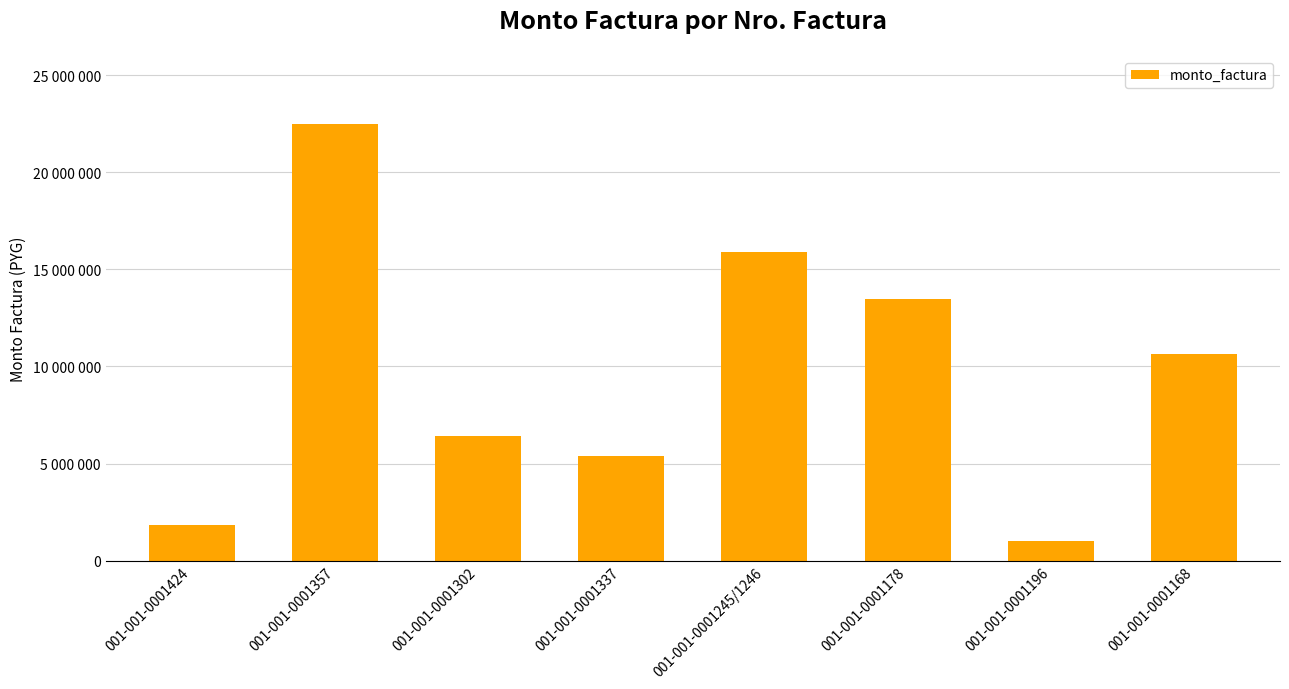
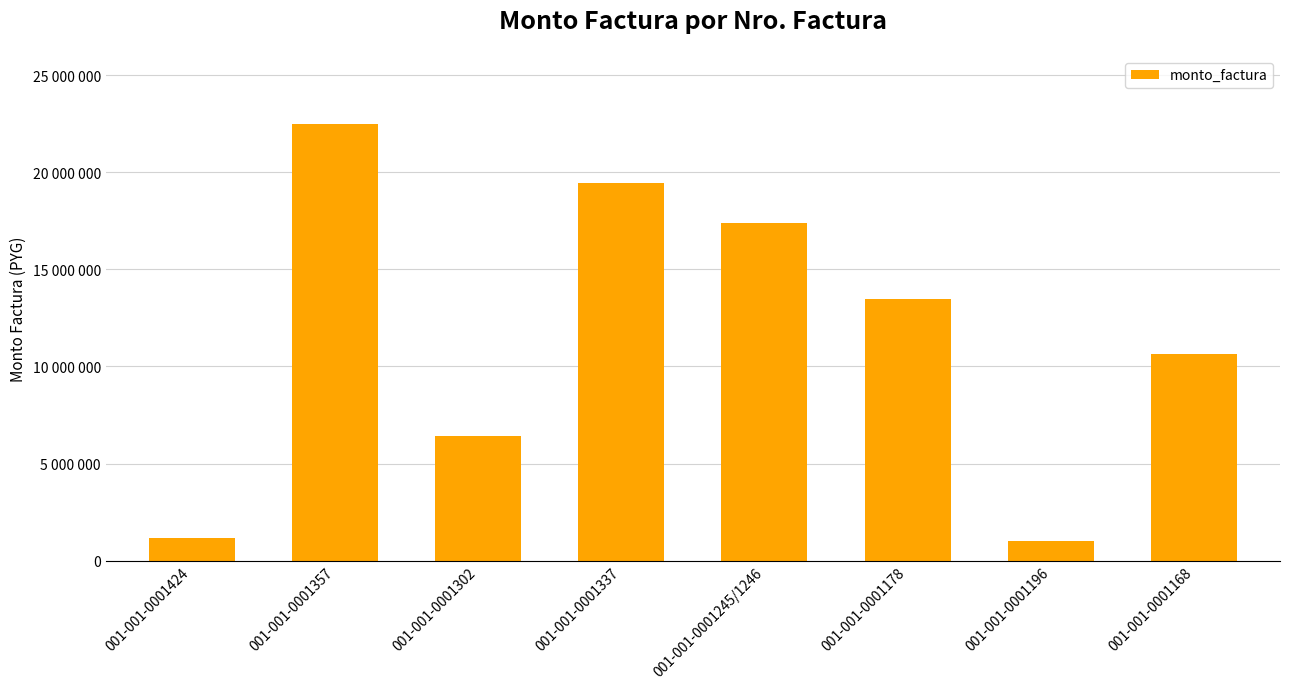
001-001-0001424: 1800000 -> 1200000
001-001-0001337: 5400000 -> 19500000
001-001-0001245/1246: 15900000 -> 17400000
